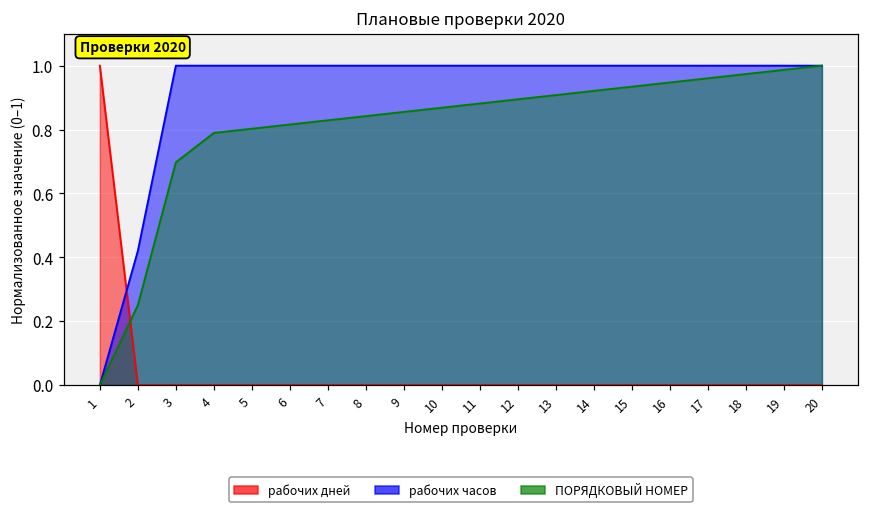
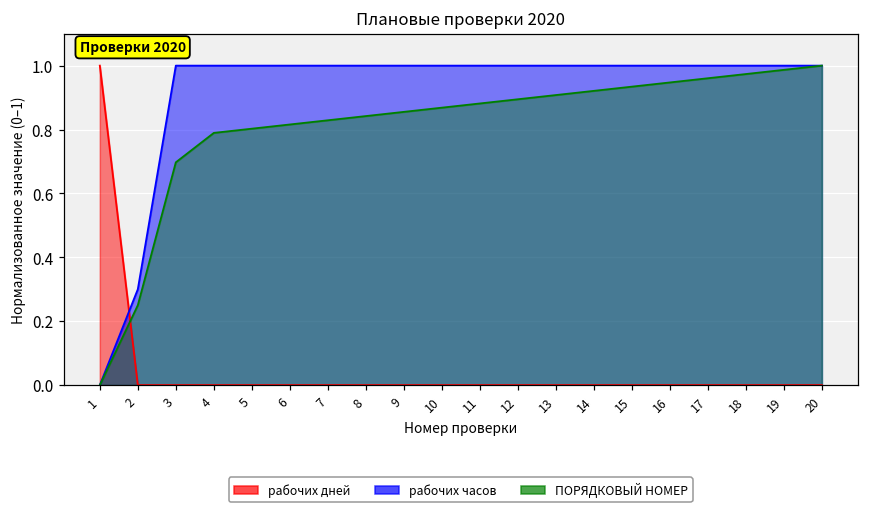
рабочих часов, 2: 0.42 -> 0.30
